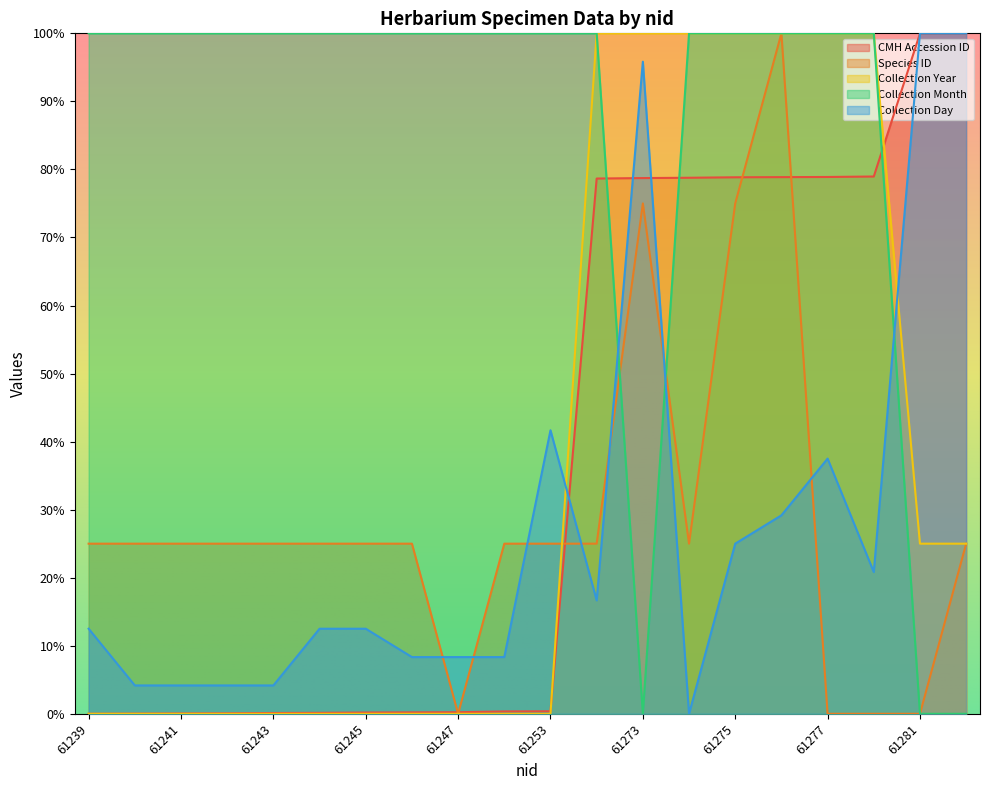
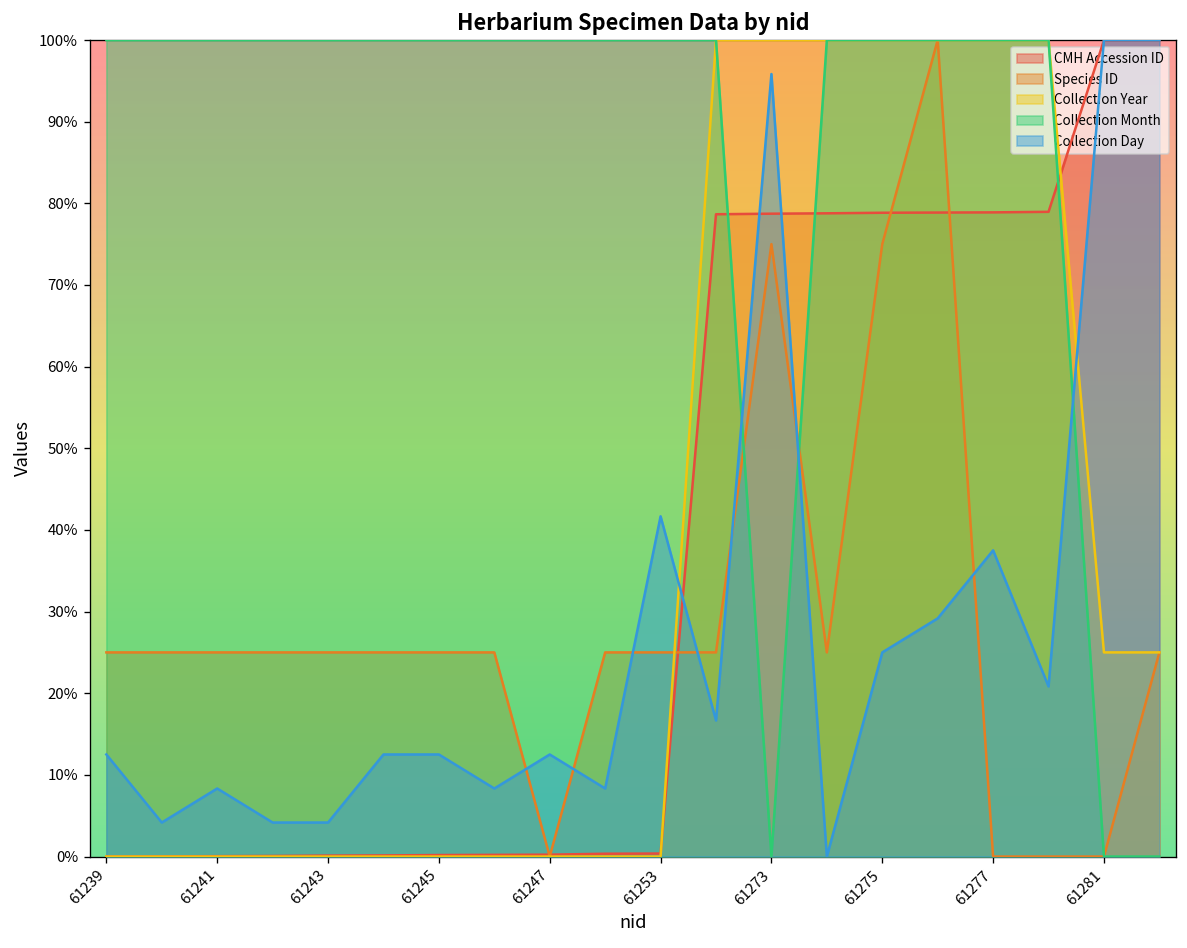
Collection Day, 61241: 4% -> 8%
Collection Day, 61247: 8% -> 13%
